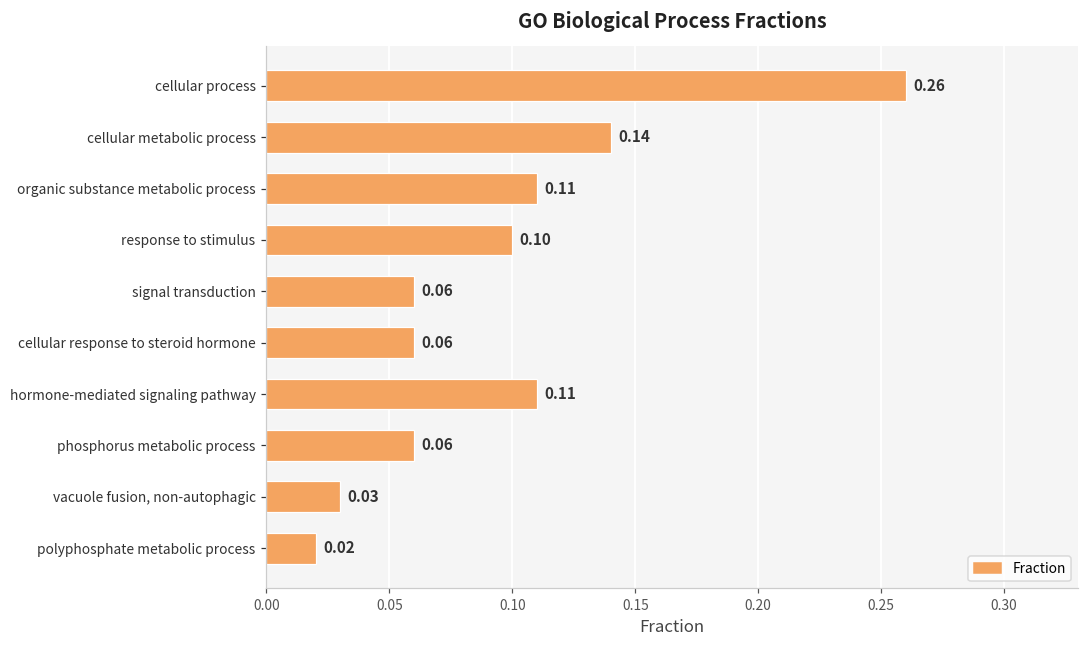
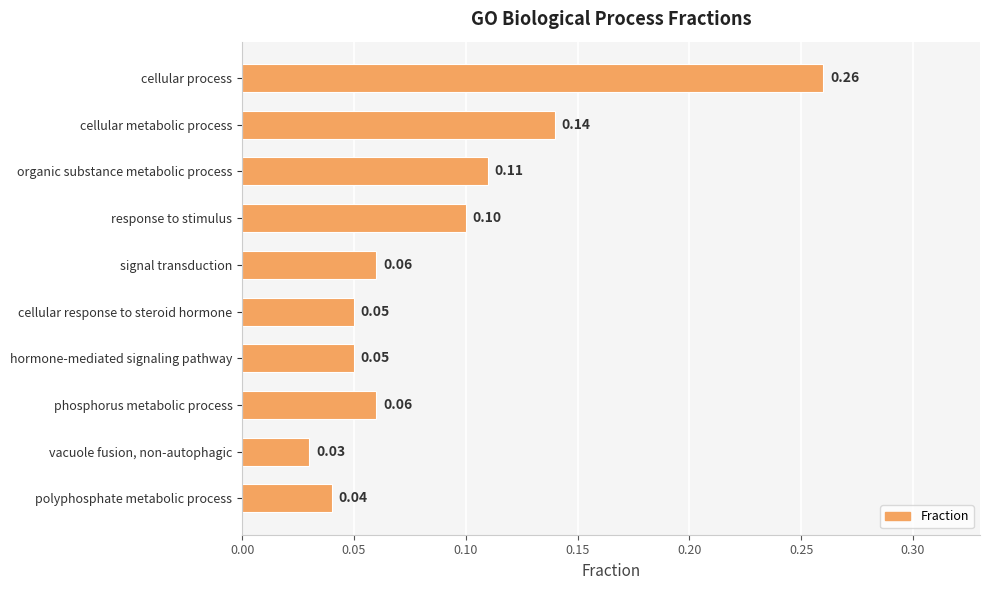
cellular response to steroid hormone: 0.06 -> 0.05
hormone-mediated signaling pathway: 0.11 -> 0.05
polyphosphate metabolic process: 0.02 -> 0.04
